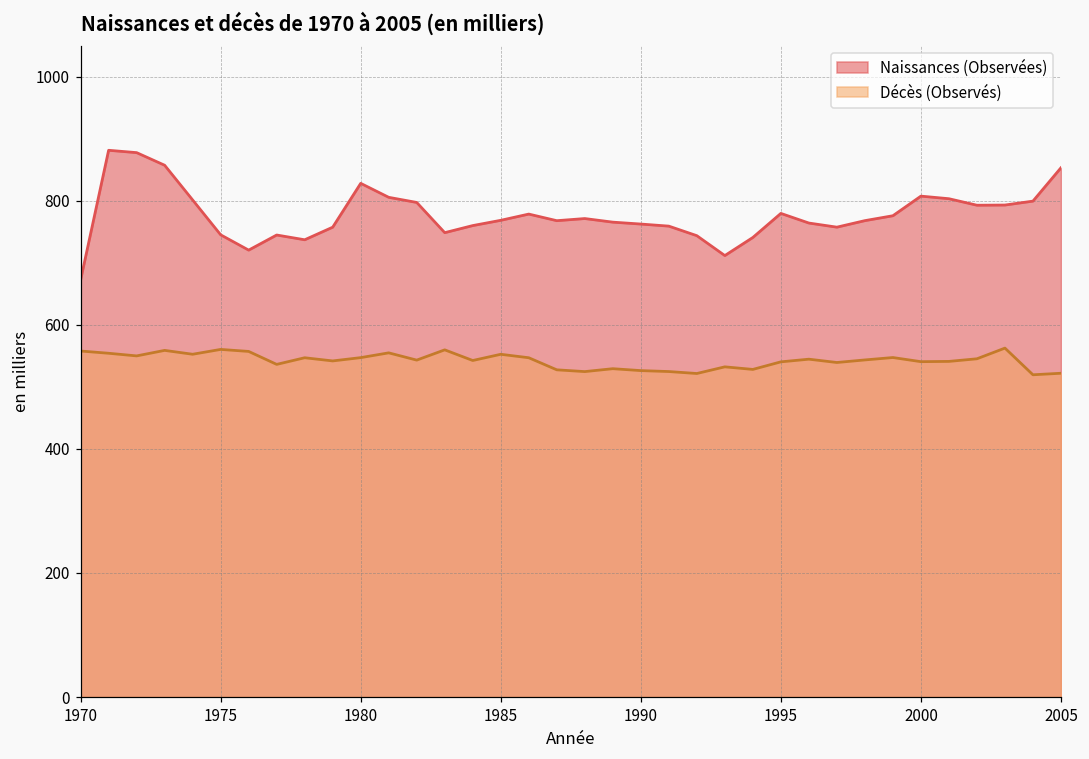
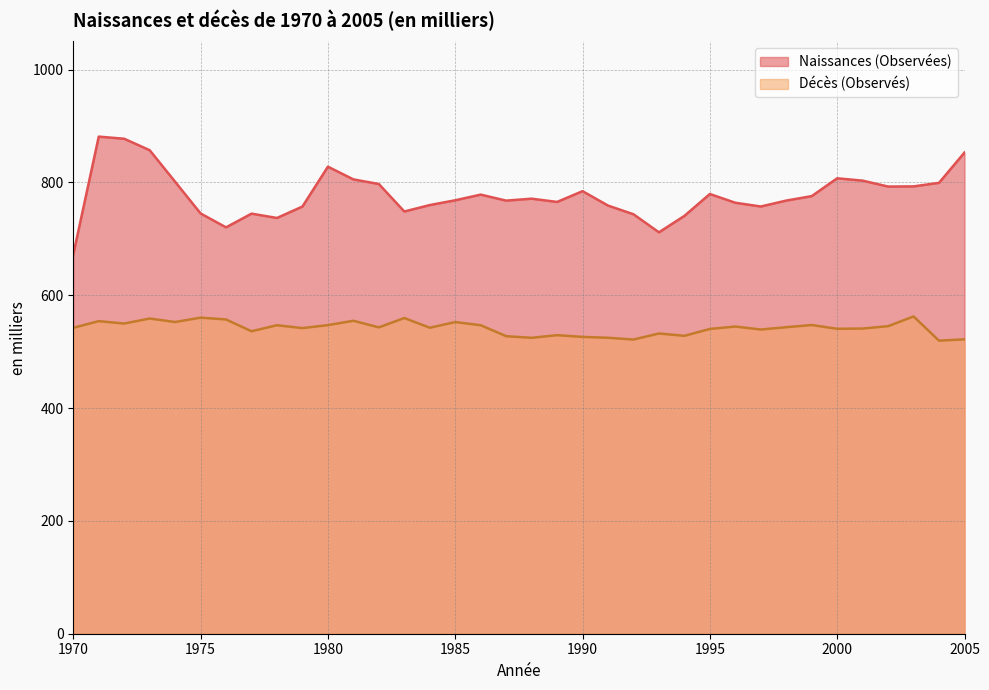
Décès (Observés), 1970: 560 -> 540
Naissances (Observées), 1990: 760 -> 780
